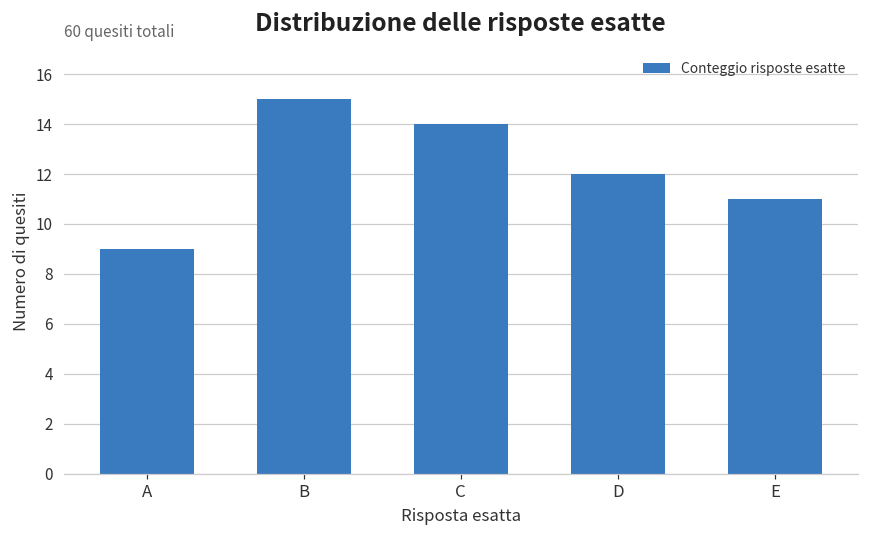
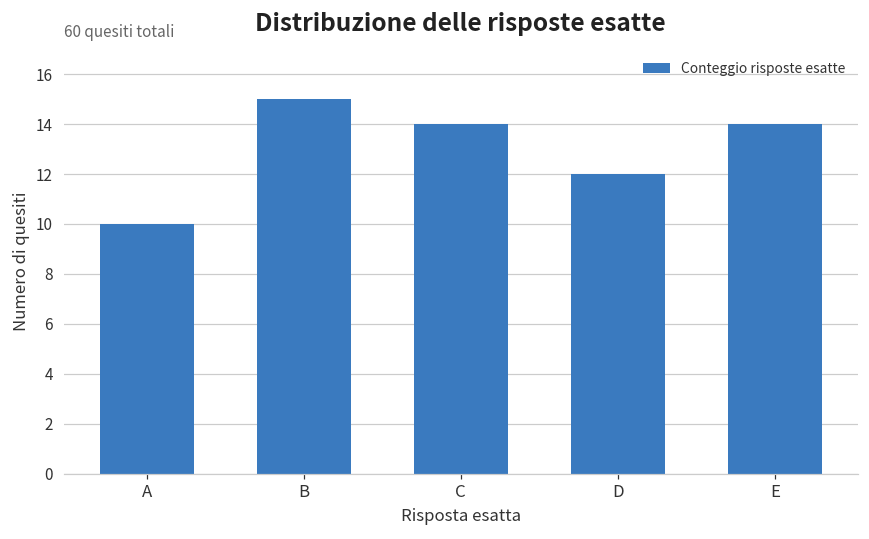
A: 9 -> 10
E: 11 -> 14
